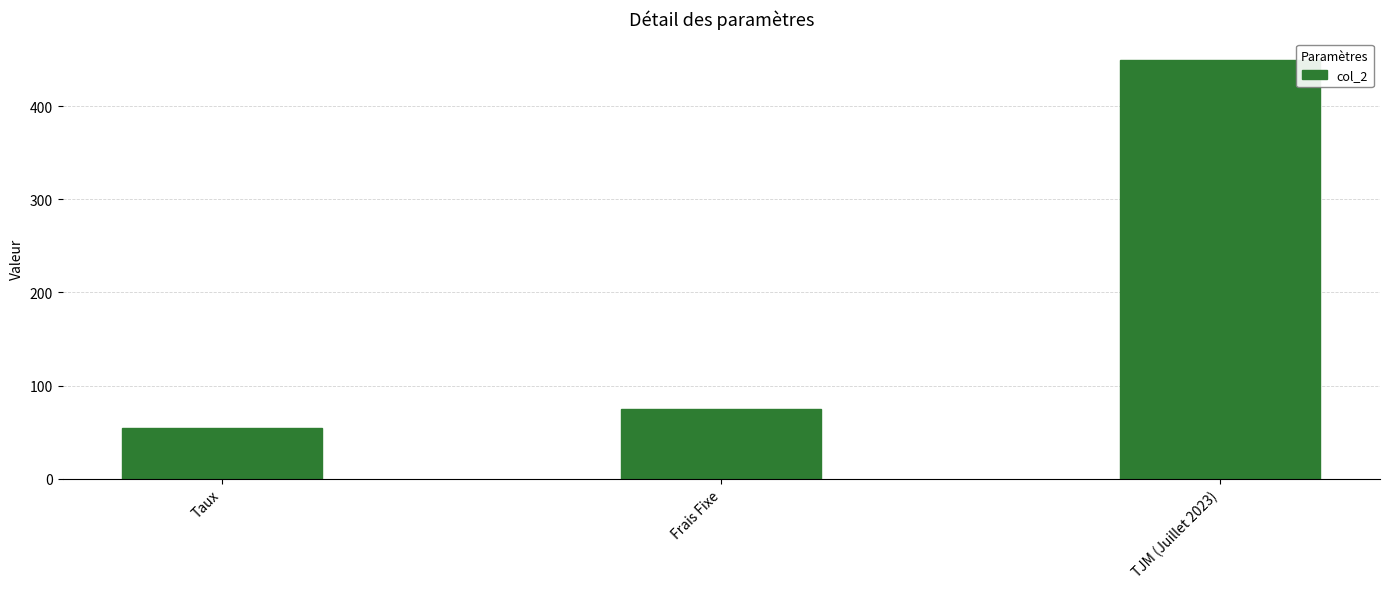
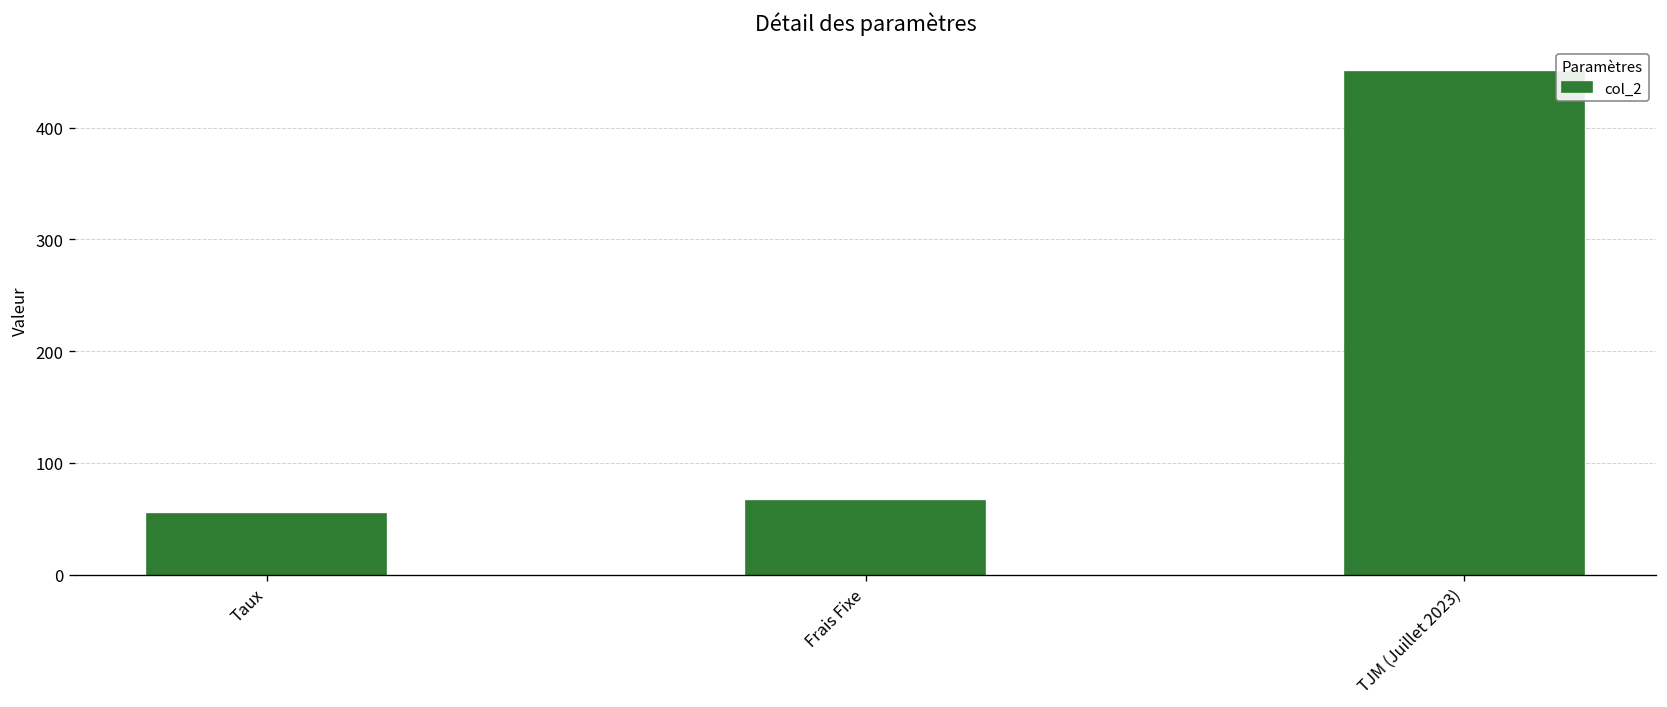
Frais Fixe: 80 -> 70
